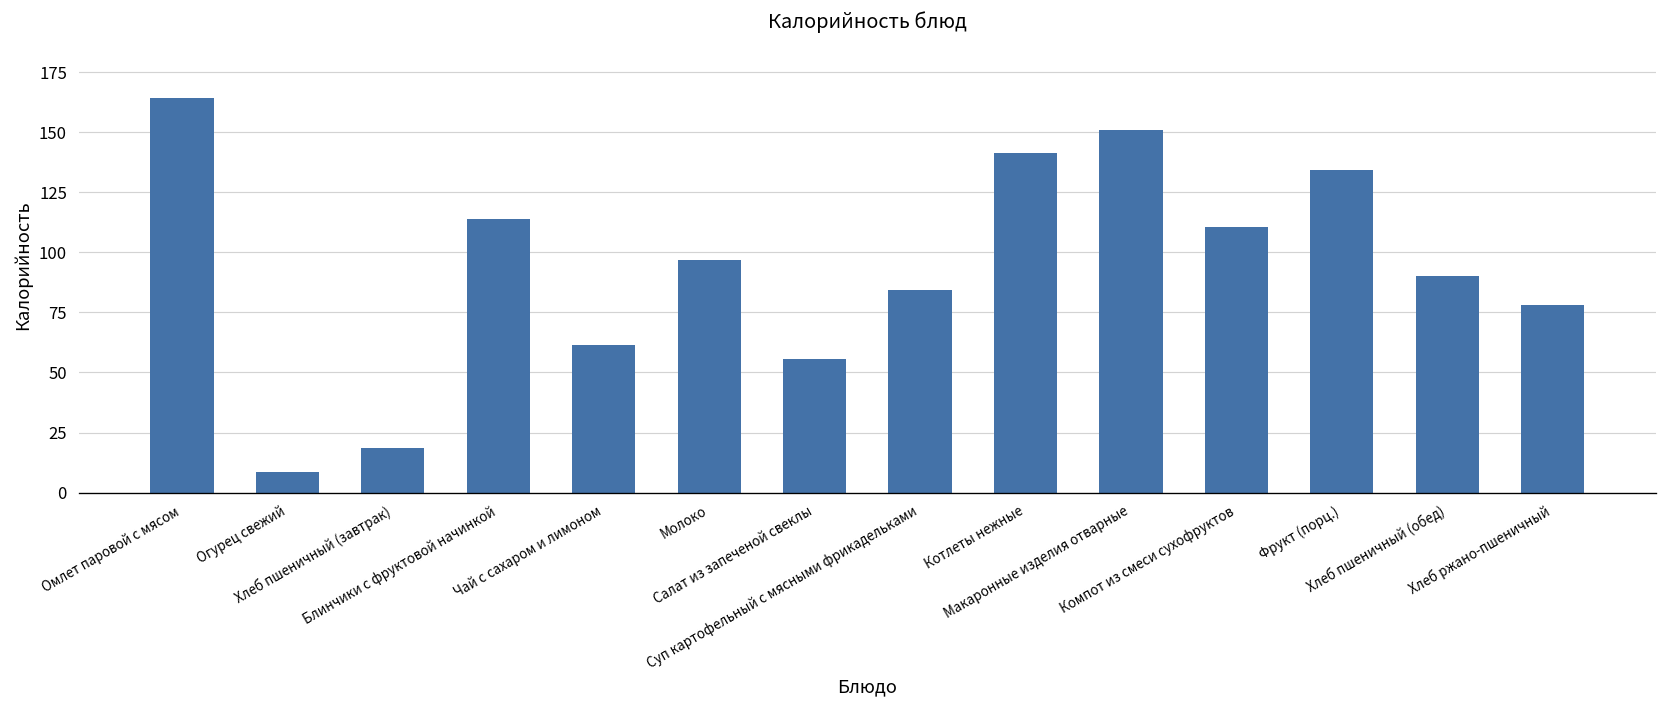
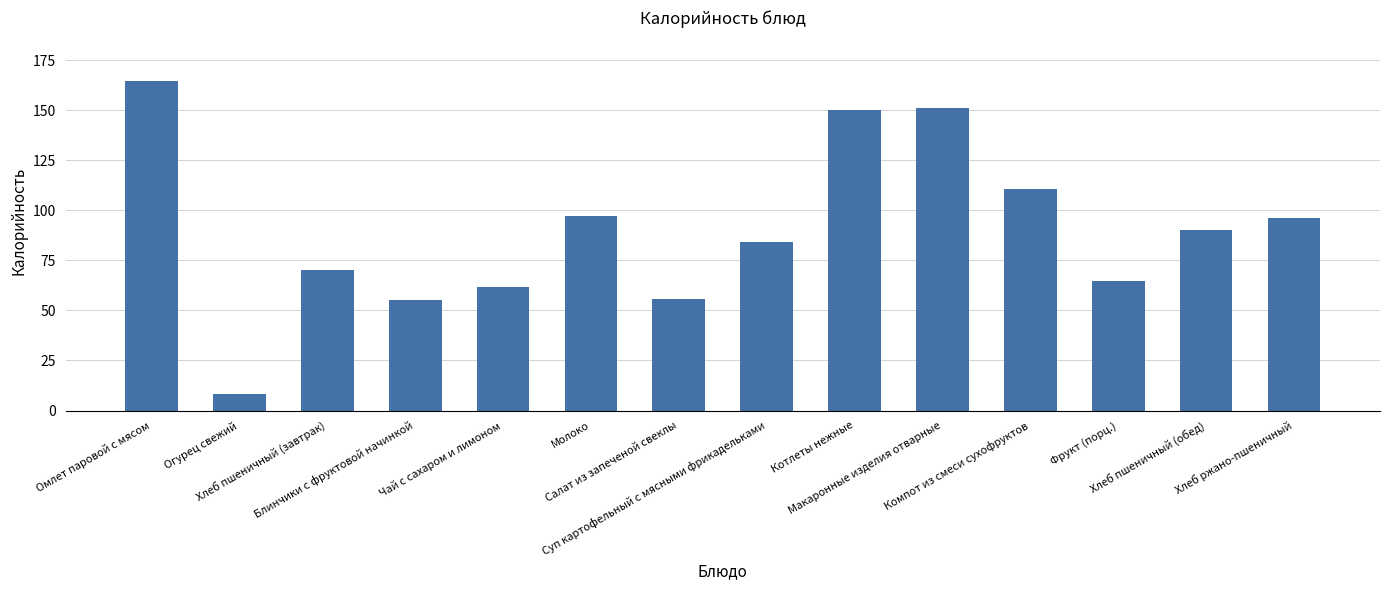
Хлеб пшеничный (завтрак): 19 -> 70
Блинчики с фруктовой начинкой: 114 -> 55
Котлеты нежные: 141 -> 150
Фрукт (порц.): 134 -> 65
Хлеб ржано-пшеничный: 78 -> 96
